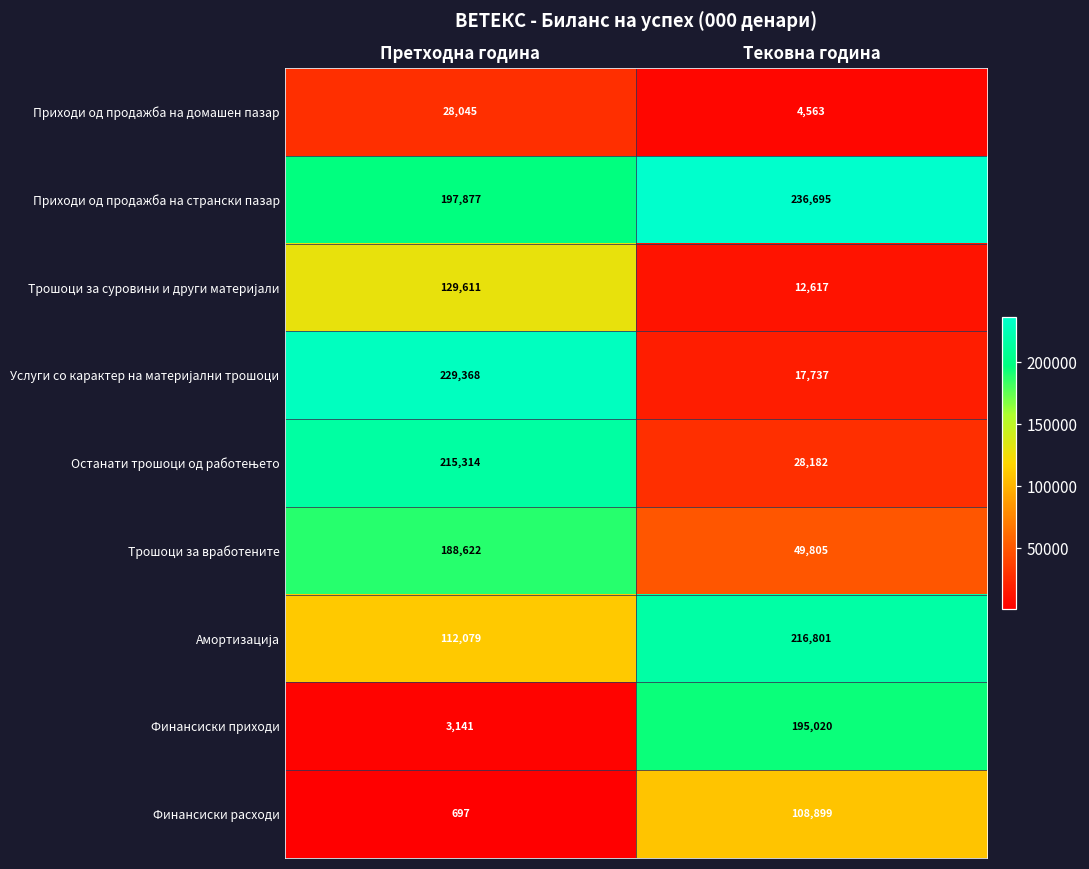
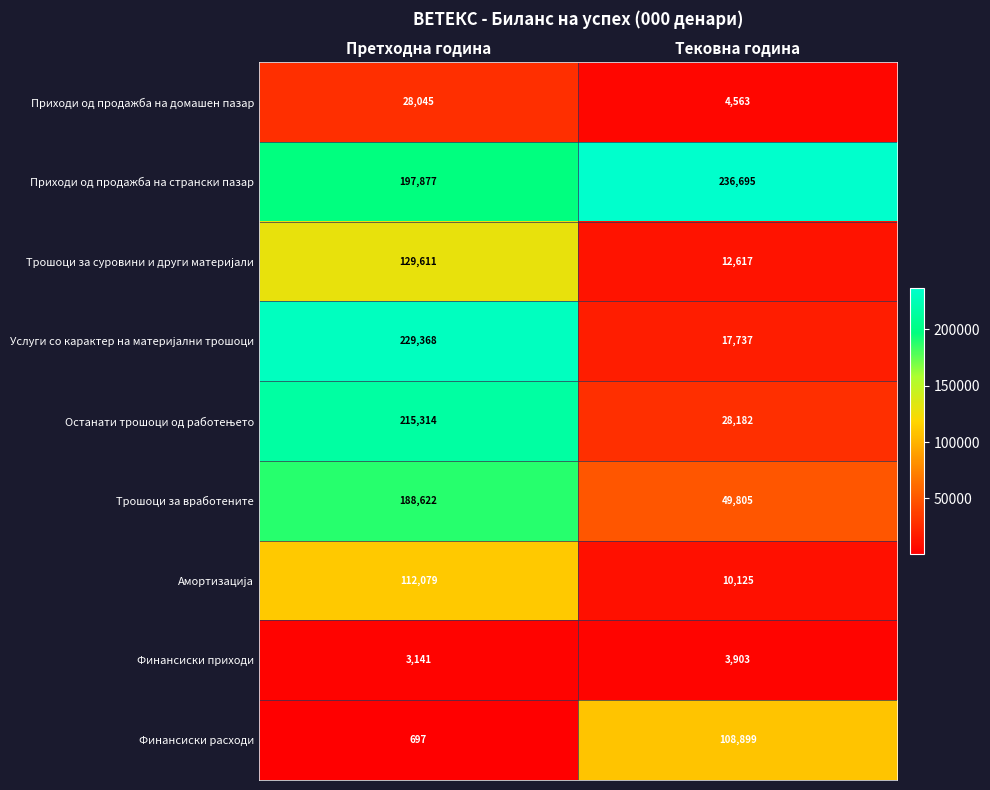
Амортизација, Тековна година: 216,801 -> 10,125
Финансиски приходи, Тековна година: 195,020 -> 3,903
